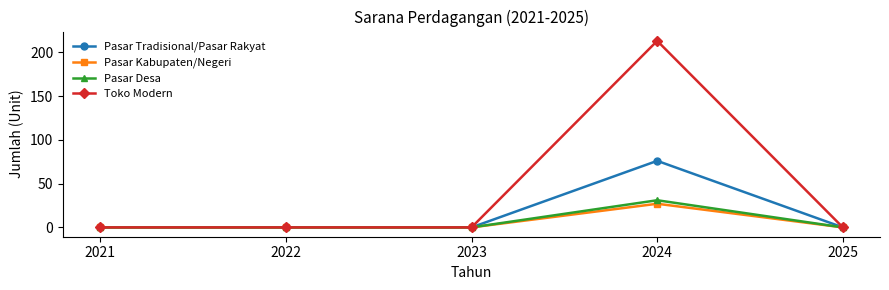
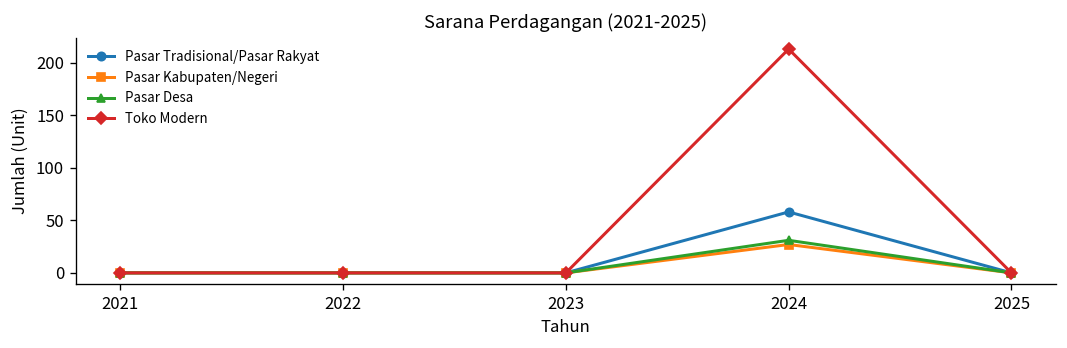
Pasar Tradisional/Pasar Rakyat, 2024: 80 -> 60
